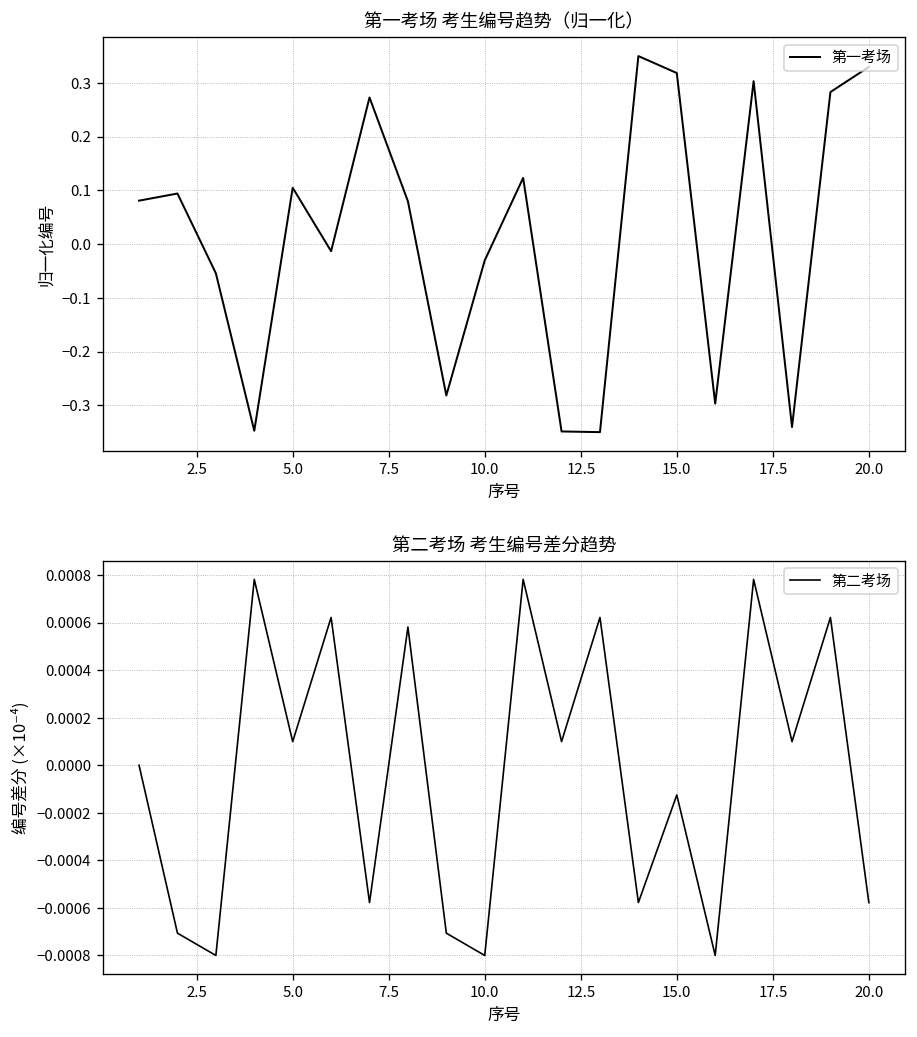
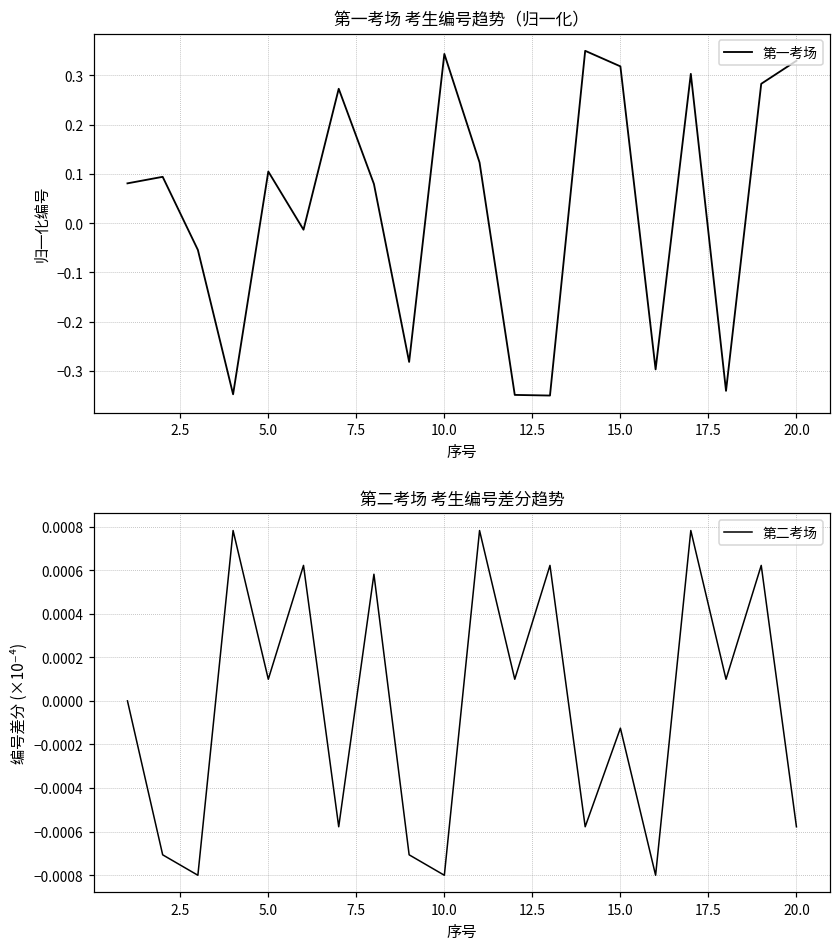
第一考场 考生编号趋势（归一化）, 10.0: -0.03 -> 0.34
